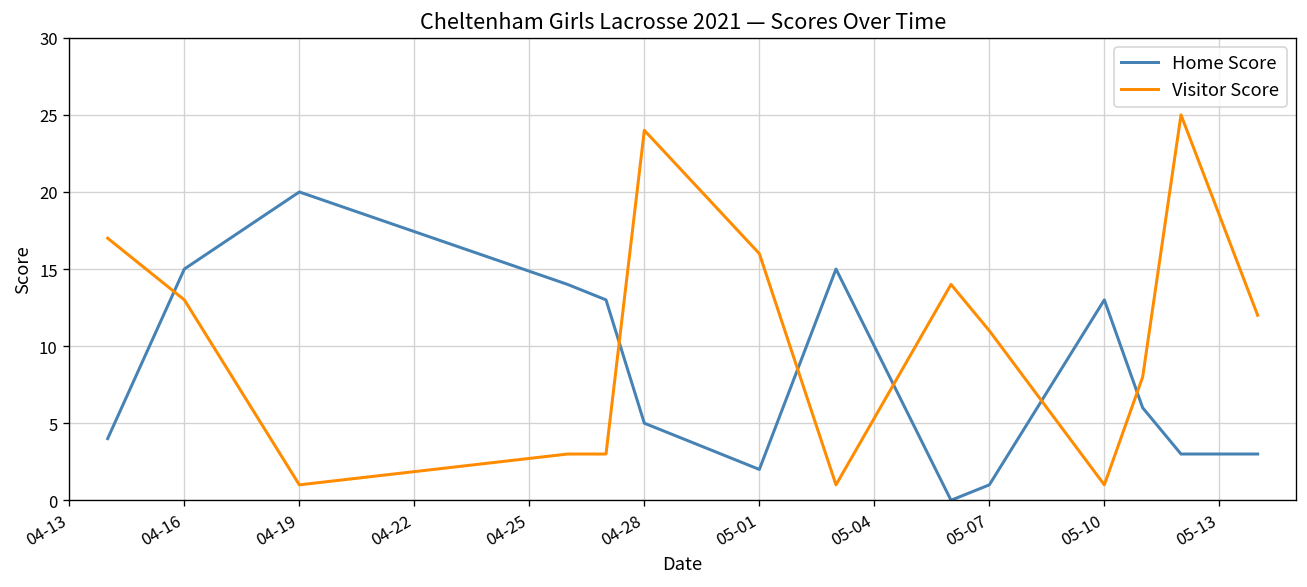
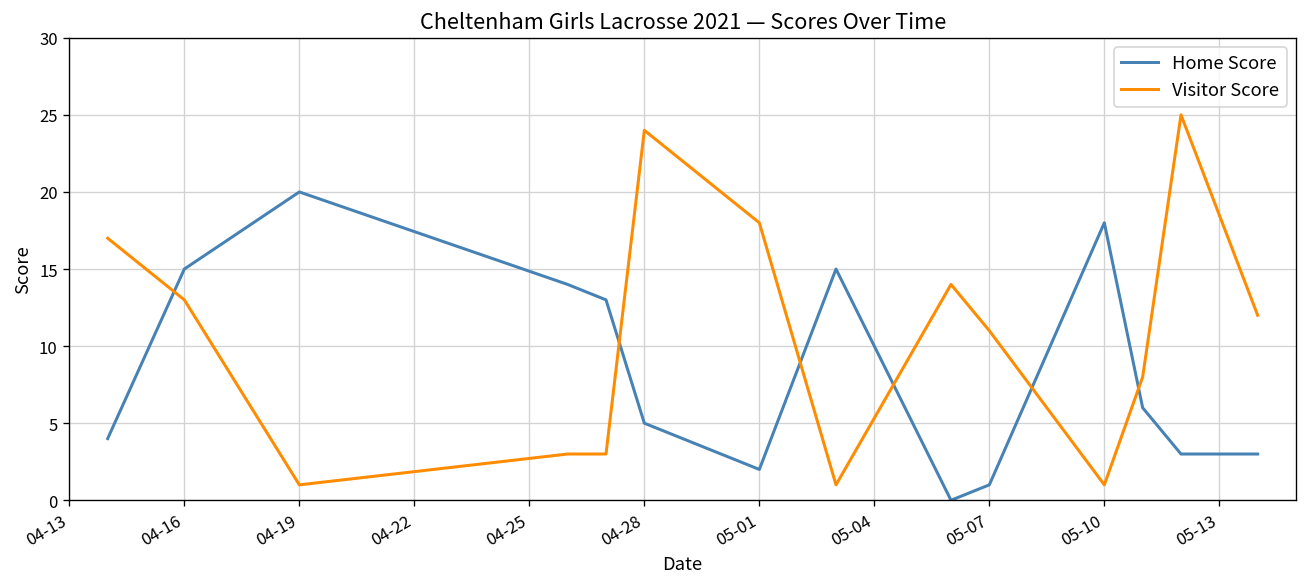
Visitor Score, 05-01: 16 -> 18
Home Score, 05-10: 13 -> 18
